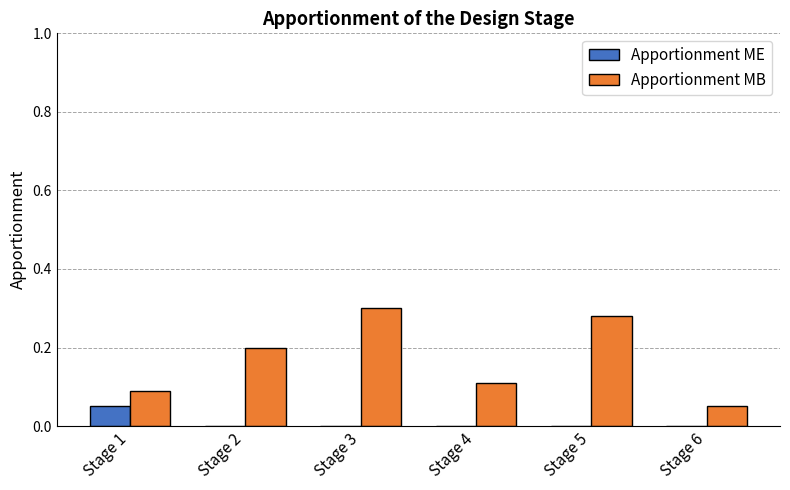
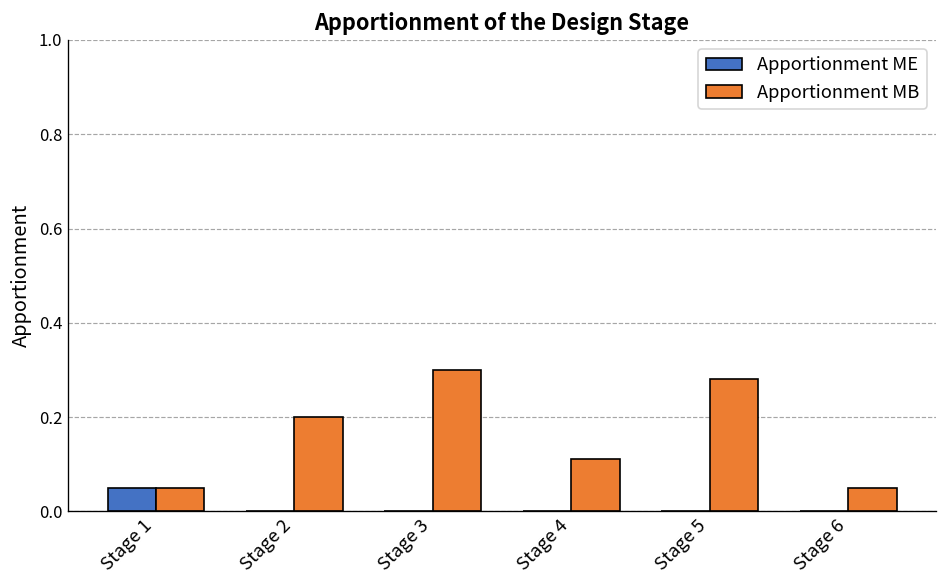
Apportionment MB, Stage 1: 0.09 -> 0.05
